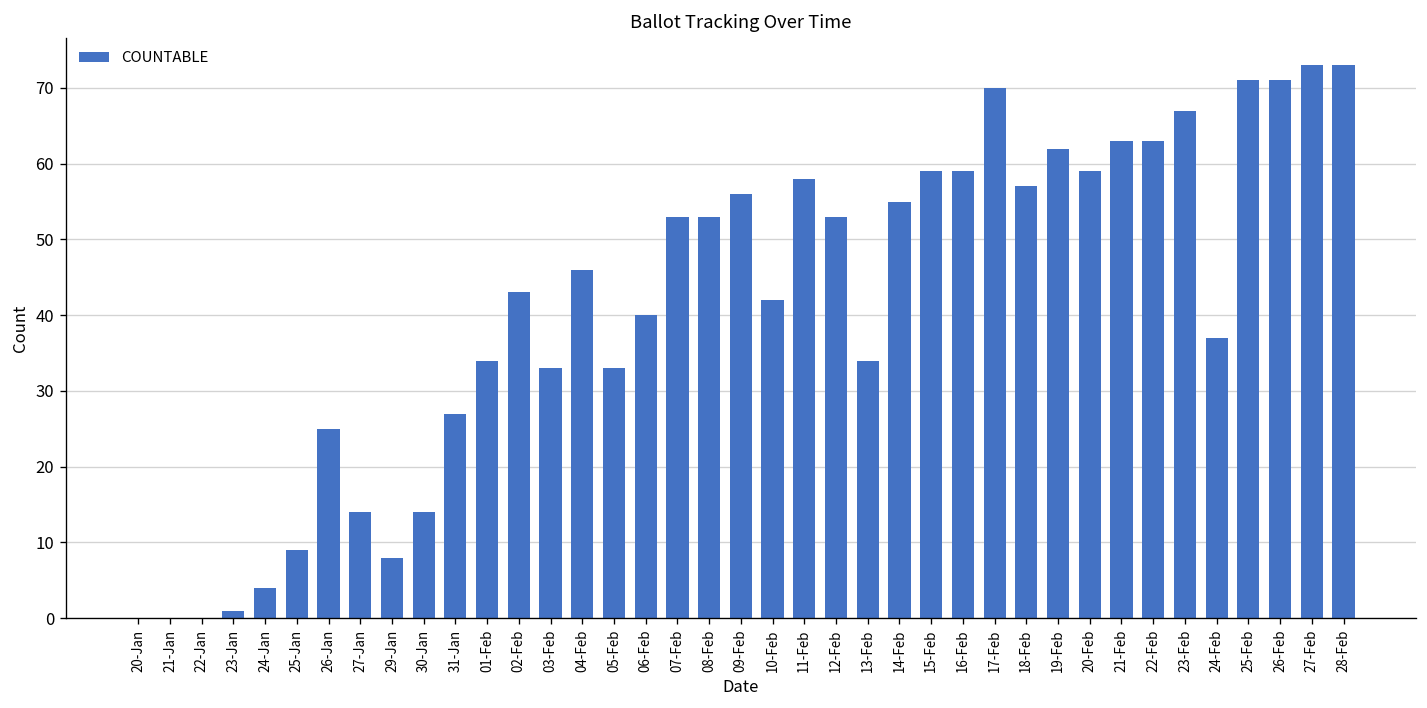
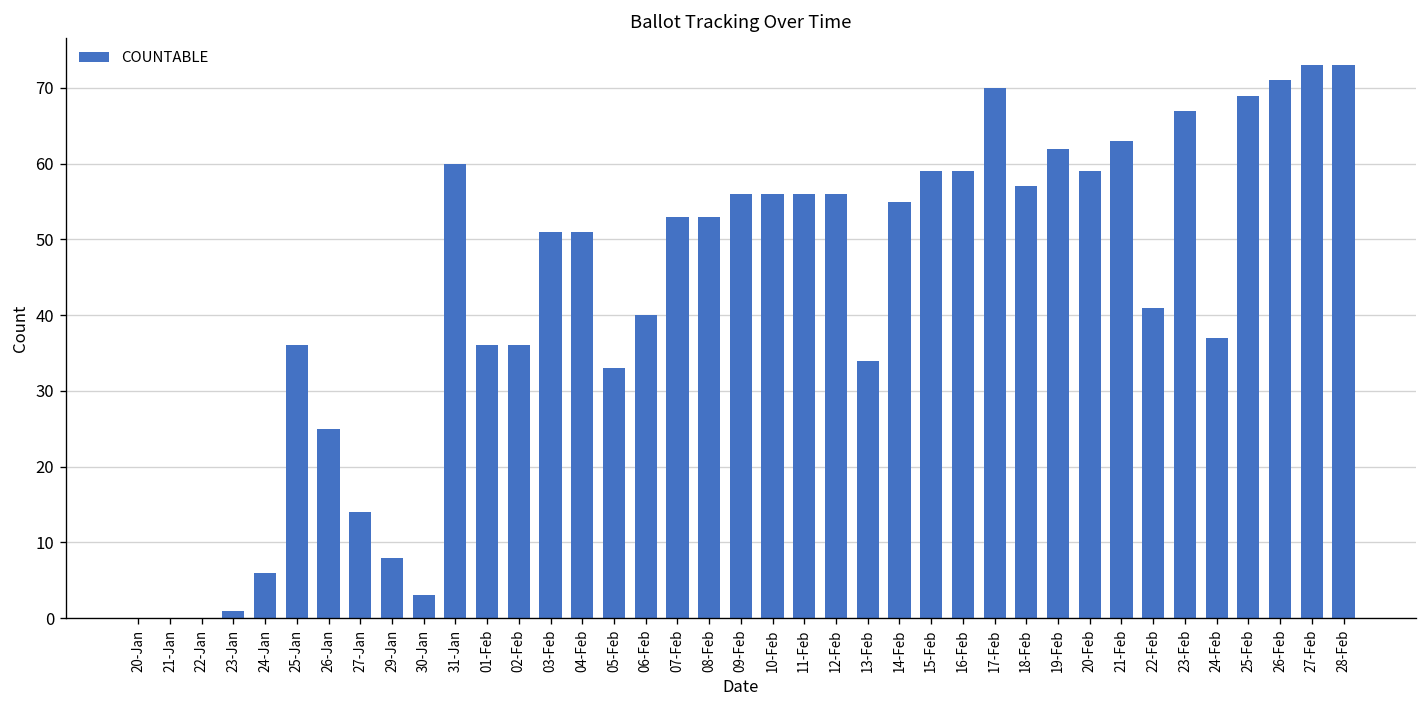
24-Jan: 4 -> 6
25-Jan: 9 -> 36
30-Jan: 14 -> 3
31-Jan: 27 -> 60
01-Feb: 34 -> 36
02-Feb: 43 -> 36
03-Feb: 33 -> 51
04-Feb: 46 -> 51
10-Feb: 42 -> 56
11-Feb: 58 -> 56
12-Feb: 53 -> 56
22-Feb: 63 -> 41
25-Feb: 71 -> 69
